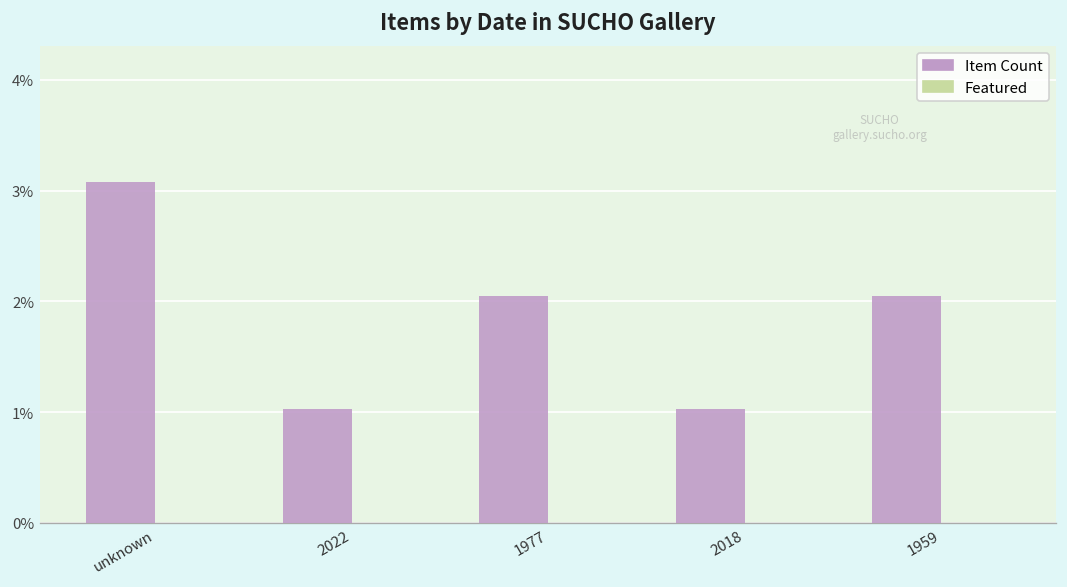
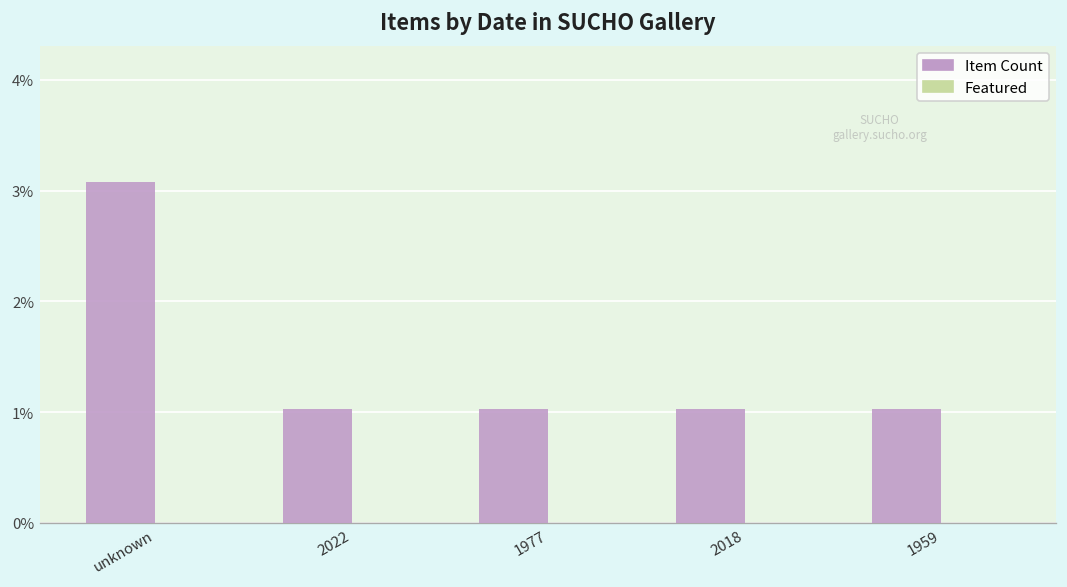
Item Count, 1977: 2% -> 1%
Item Count, 1959: 2% -> 1%
